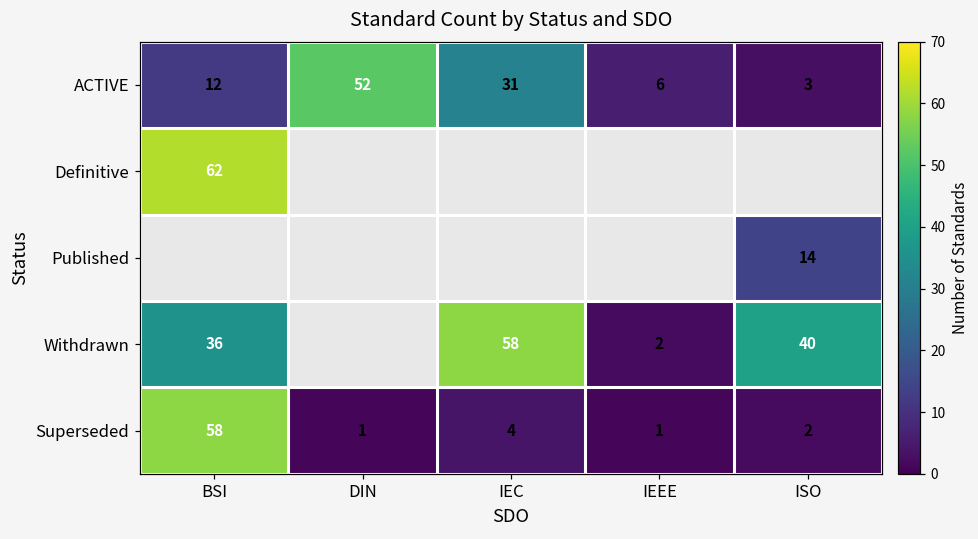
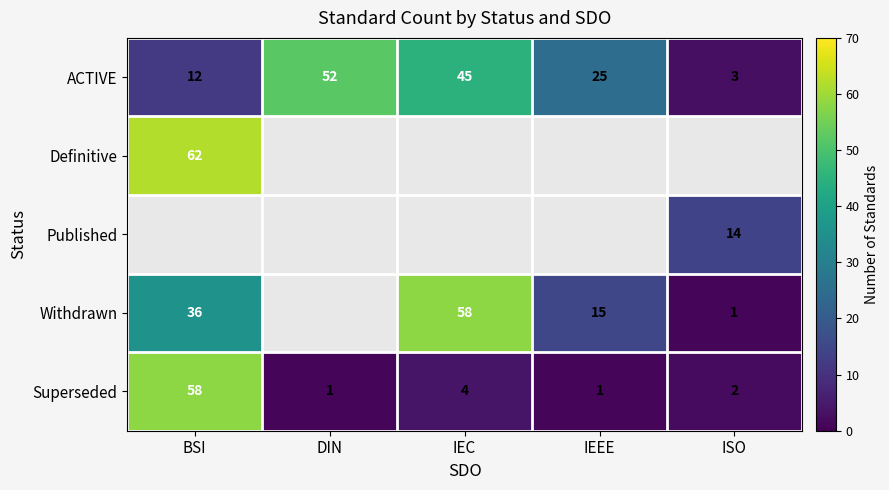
ACTIVE, IEC: 31 -> 45
ACTIVE, IEEE: 6 -> 25
Withdrawn, IEEE: 2 -> 15
Withdrawn, ISO: 40 -> 1
